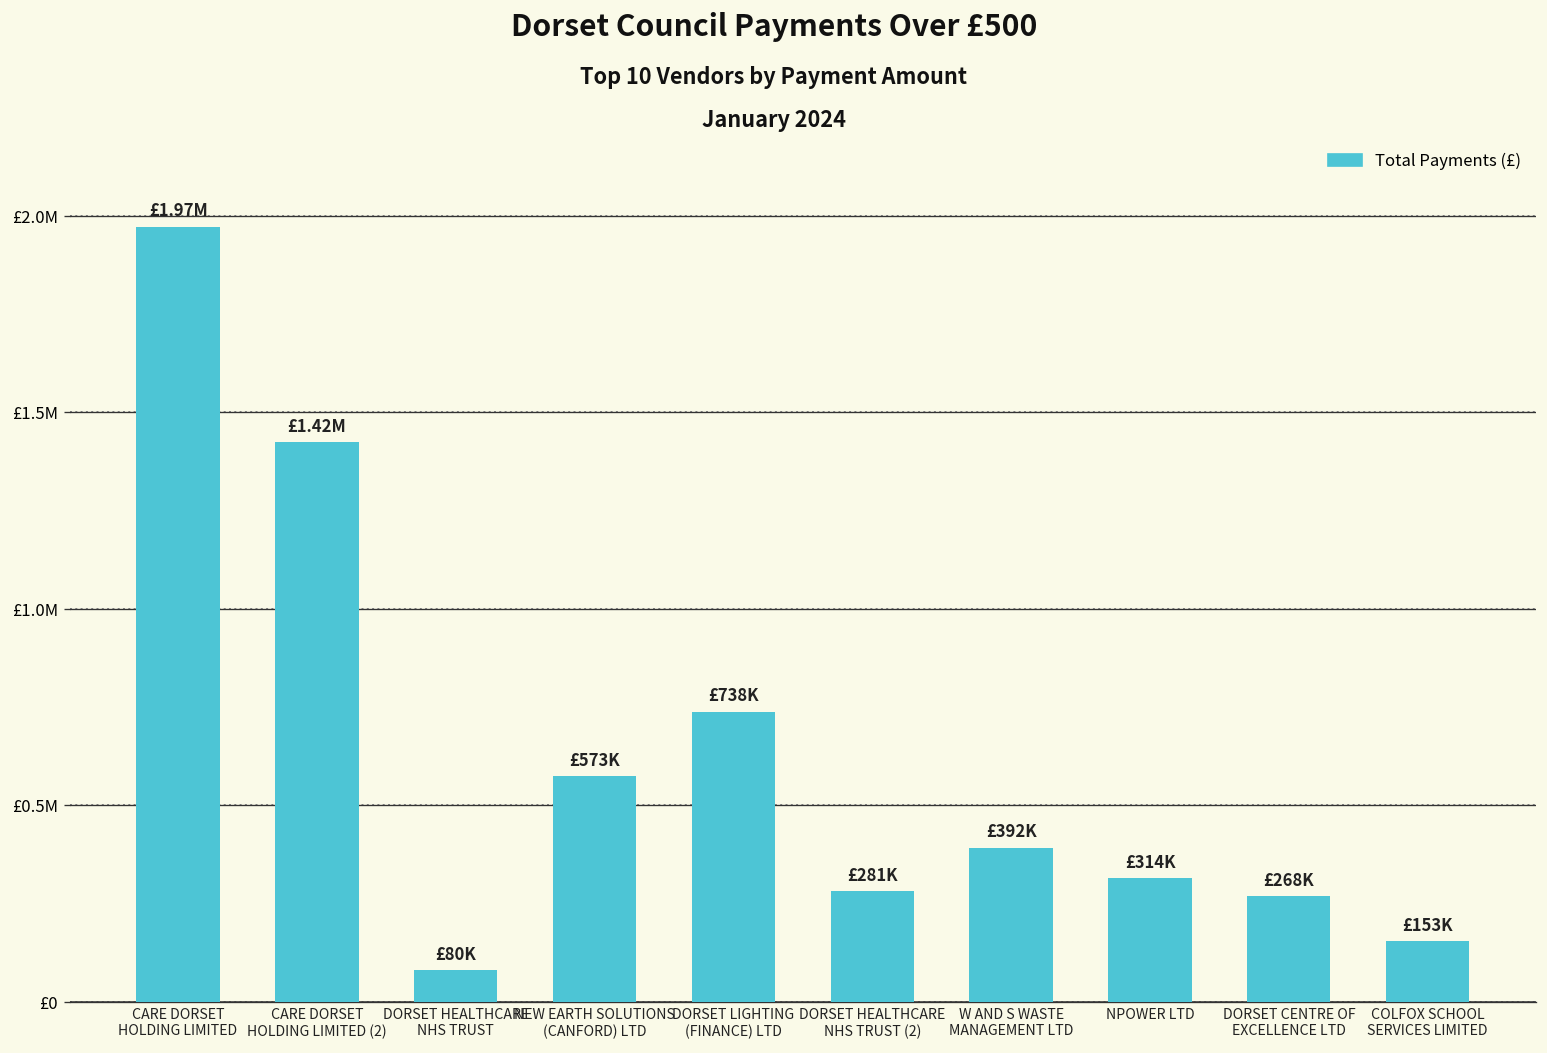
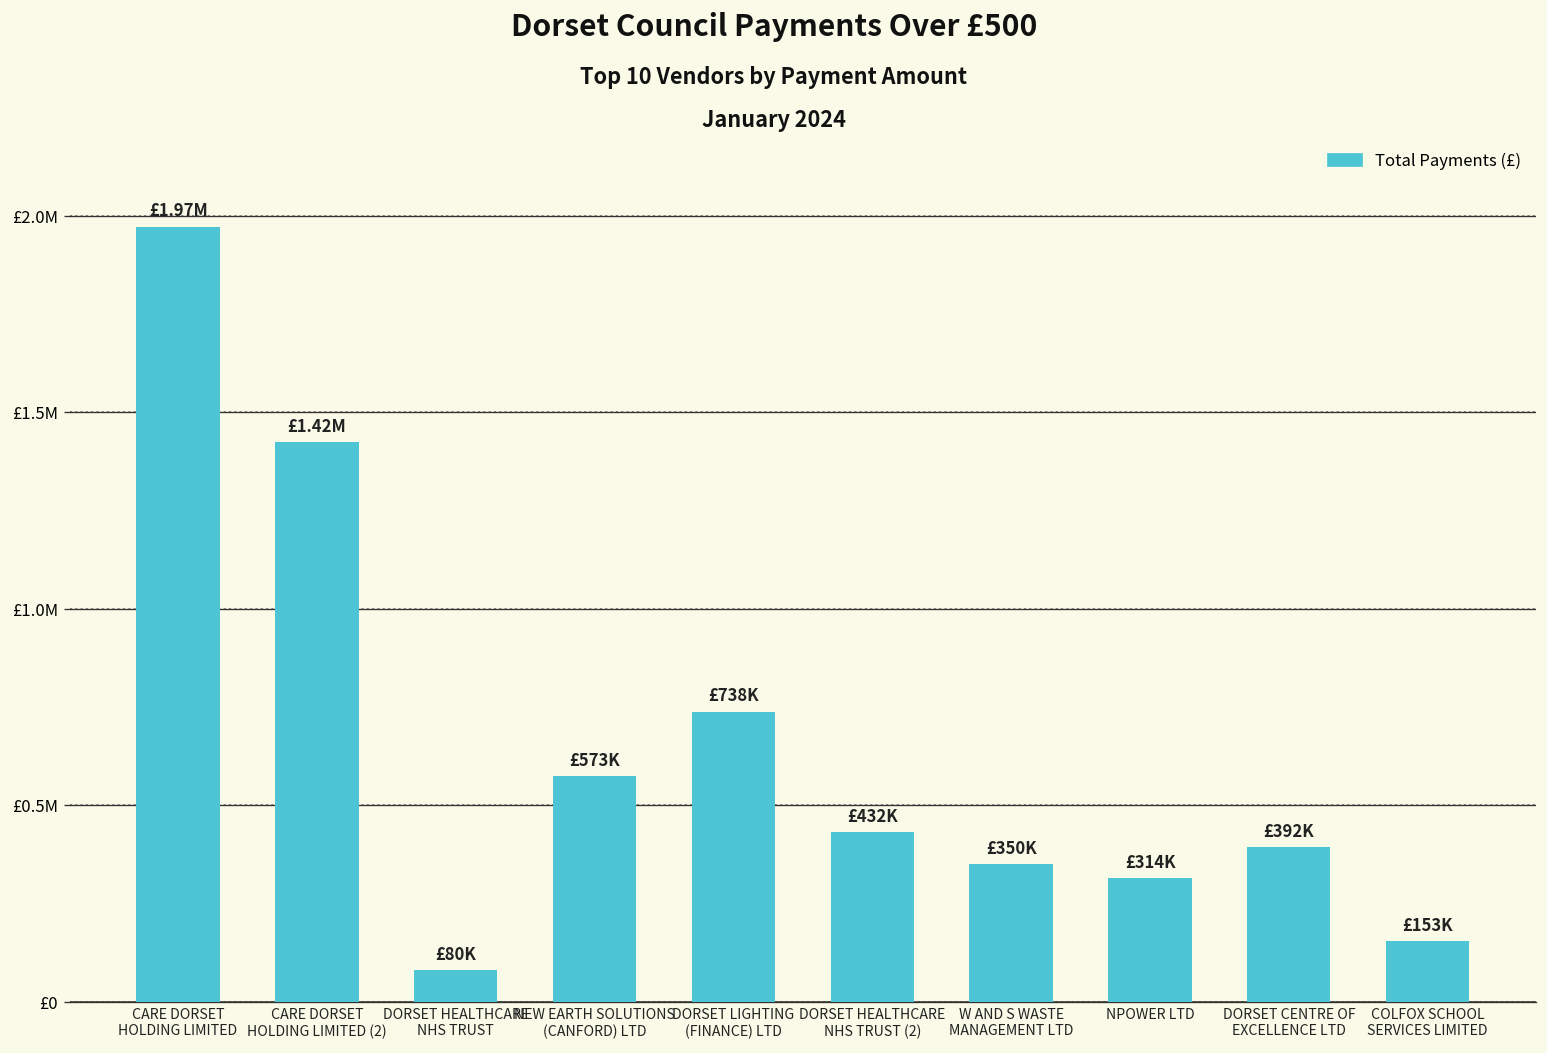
DORSET HEALTHCARE NHS TRUST (2): £281K -> £432K
W AND S WASTE MANAGEMENT LTD: £392K -> £350K
DORSET CENTRE OF EXCELLENCE LTD: £268K -> £392K
